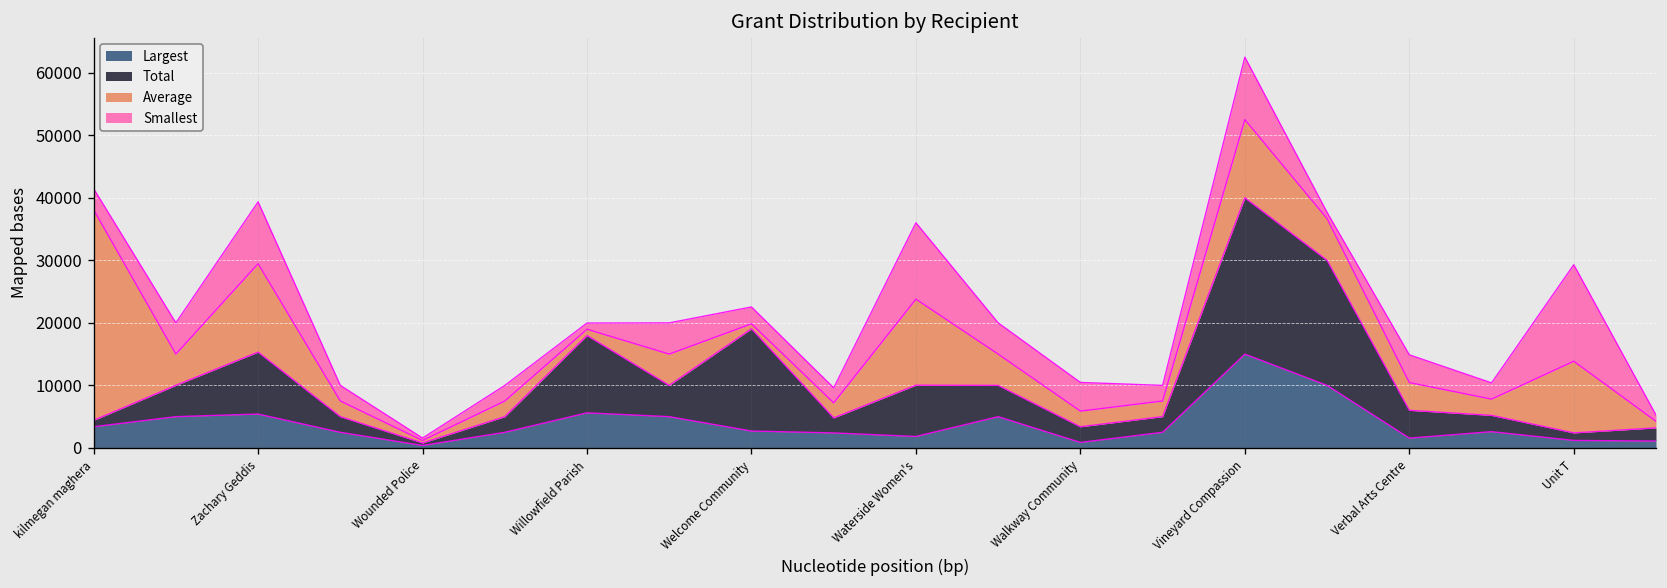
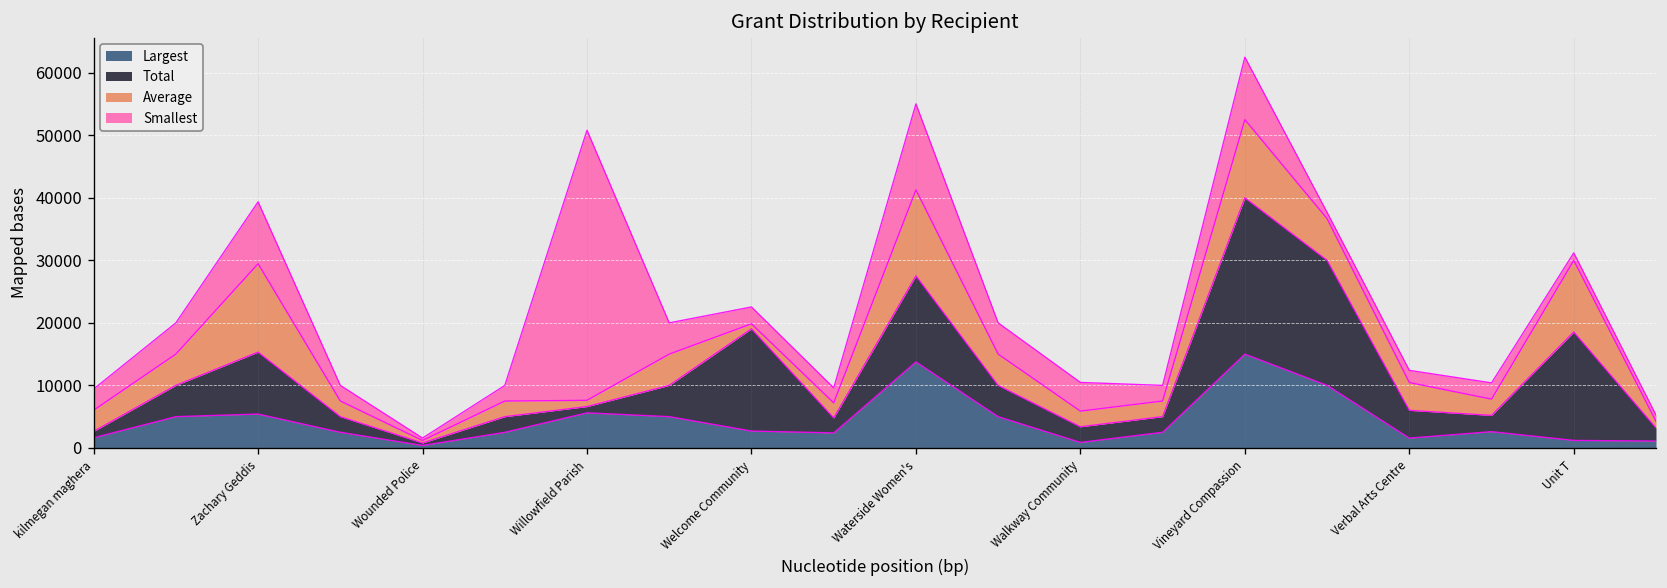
Largest, kilmegan maghera: 3000 -> 2000
Average, kilmegan maghera: 34000 -> 3000
Total, Willowfield Parish: 12000 -> 1000
Smallest, Willowfield Parish: 1000 -> 43000
Largest, Waterside Women's: 2000 -> 14000
Total, Waterside Women's: 8000 -> 14000
Smallest, Waterside Women's: 12000 -> 14000
Smallest, Verbal Arts Centre: 4000 -> 2000
Total, Unit T: 1000 -> 17000
Smallest, Unit T: 15000 -> 1000
